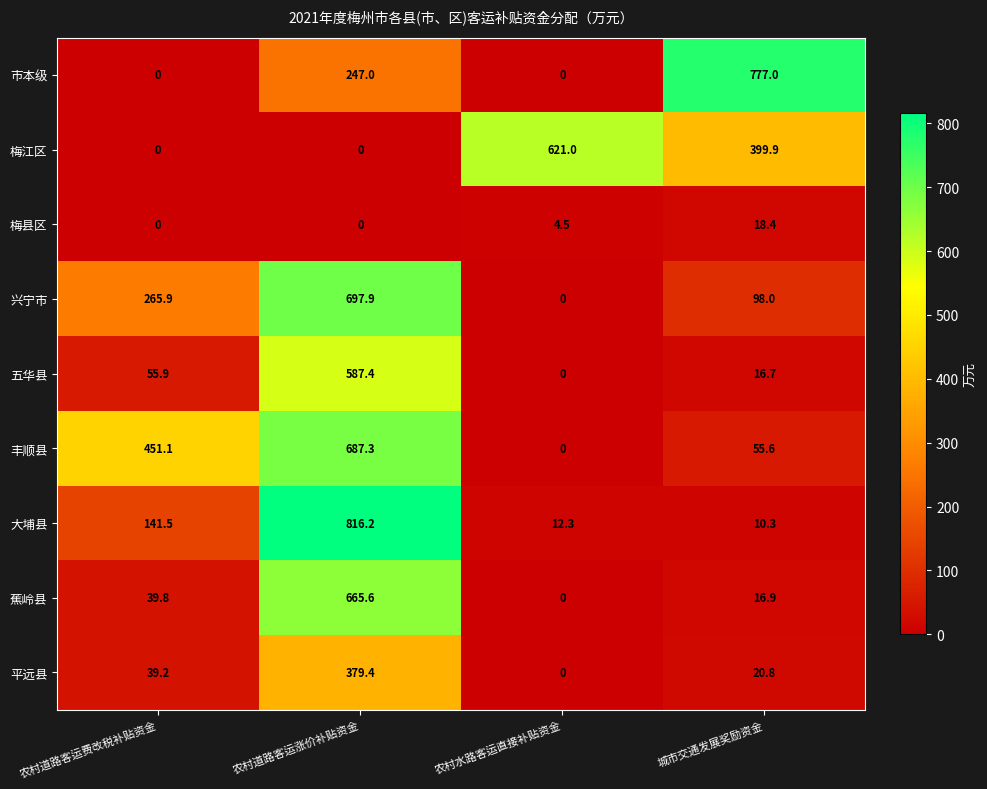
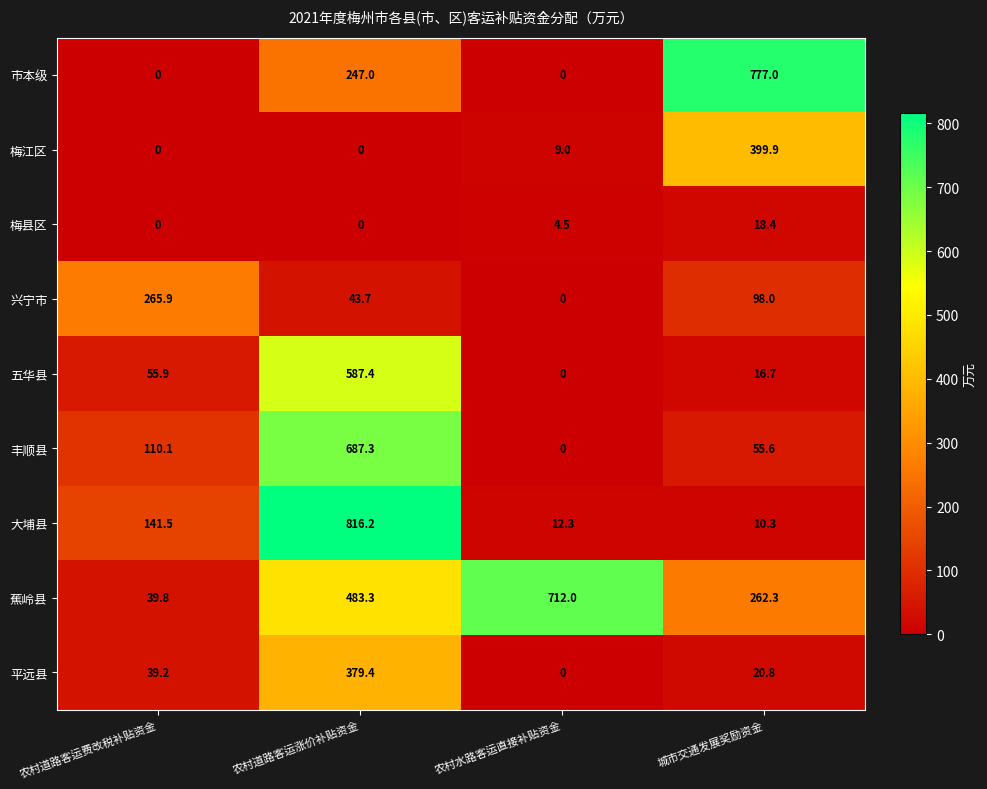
梅江区, 农村水路客运直接补贴资金: 621.0 -> 9.0
兴宁市, 农村道路客运涨价补贴资金: 697.9 -> 43.7
丰顺县, 农村道路客运费改税补贴资金: 451.1 -> 110.1
蕉岭县, 农村道路客运涨价补贴资金: 665.6 -> 483.3
蕉岭县, 农村水路客运直接补贴资金: 0 -> 712.0
蕉岭县, 城市交通发展奖励资金: 16.9 -> 262.3
